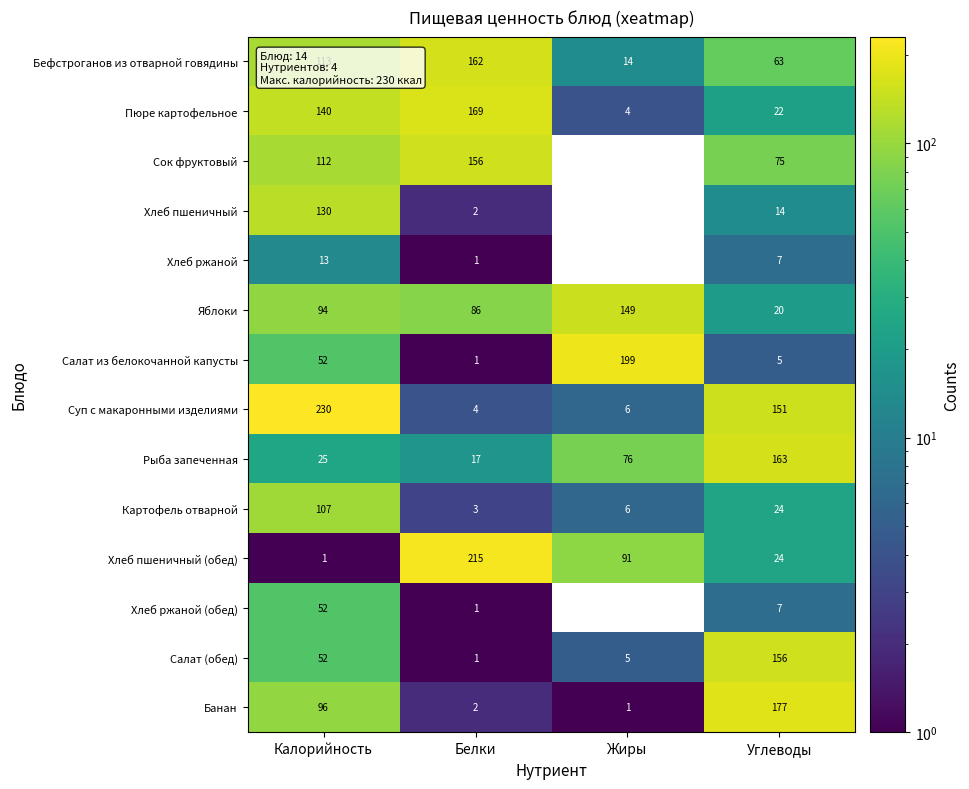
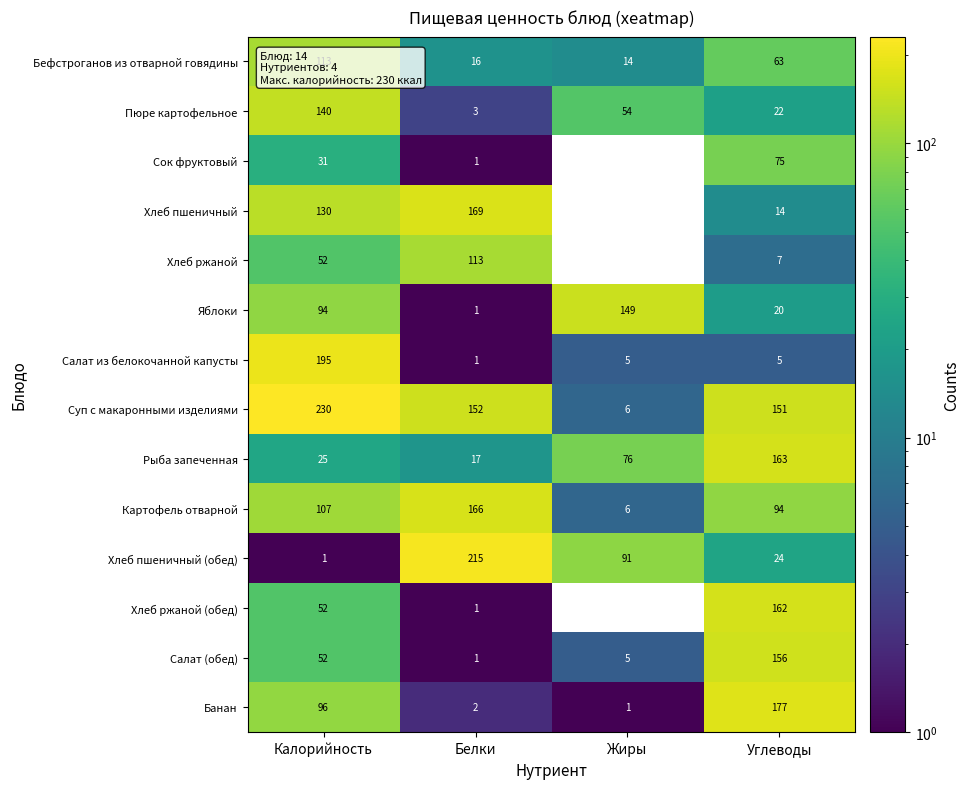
Бефстроганов из отварной говядины, Белки: 162 -> 16
Пюре картофельное, Белки: 169 -> 3
Пюре картофельное, Жиры: 4 -> 54
Сок фруктовый, Калорийность: 112 -> 31
Сок фруктовый, Белки: 156 -> 1
Хлеб пшеничный, Белки: 2 -> 169
Хлеб ржаной, Калорийность: 13 -> 52
Хлеб ржаной, Белки: 1 -> 113
Яблоки, Белки: 86 -> 1
Салат из белокочанной капусты, Калорийность: 52 -> 195
Салат из белокочанной капусты, Жиры: 199 -> 5
Суп с макаронными изделиями, Белки: 4 -> 152
Картофель отварной, Белки: 3 -> 166
Картофель отварной, Углеводы: 24 -> 94
Хлеб ржаной (обед), Углеводы: 7 -> 162
